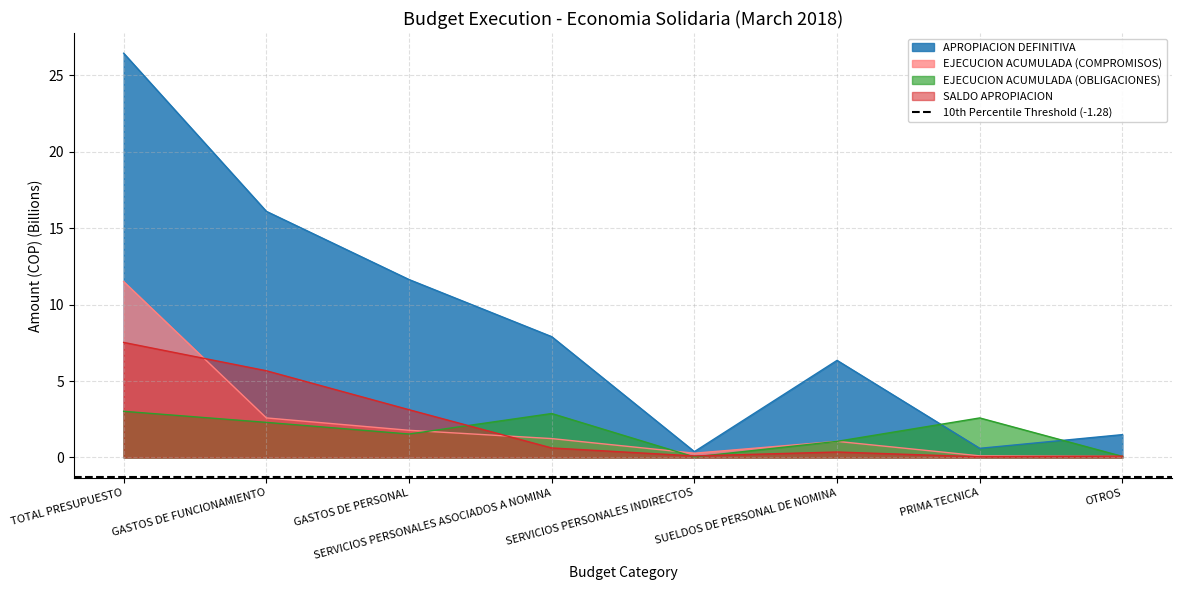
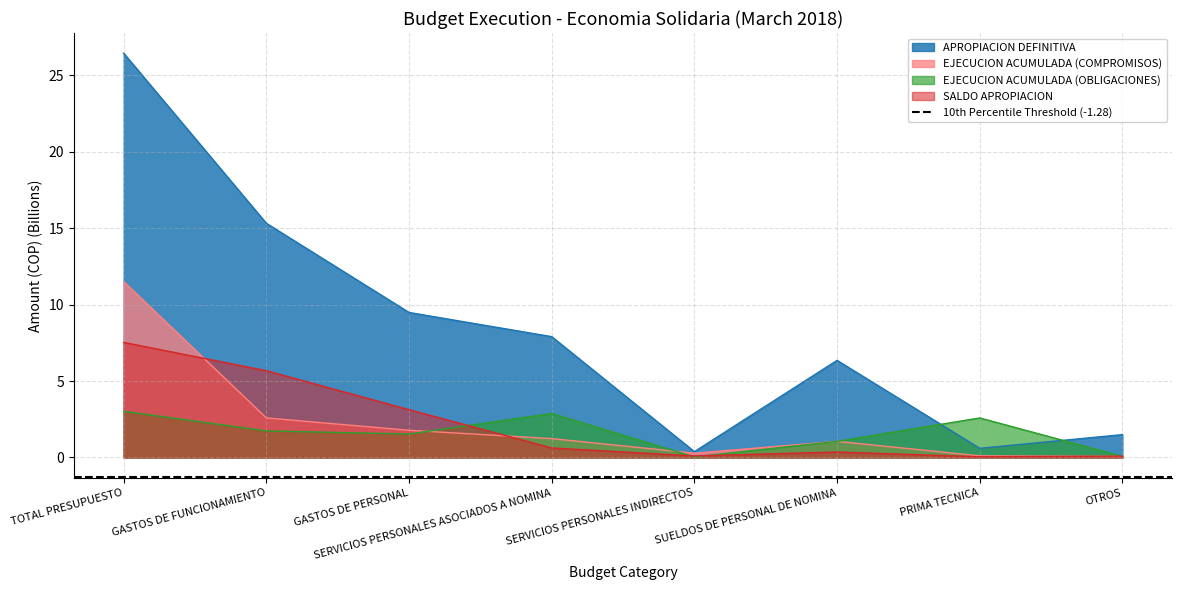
APROPIACION DEFINITIVA, GASTOS DE FUNCIONAMIENTO: 16.1 -> 15.3
EJECUCION ACUMULADA (OBLIGACIONES), GASTOS DE FUNCIONAMIENTO: 2.3 -> 1.7
APROPIACION DEFINITIVA, GASTOS DE PERSONAL: 11.6 -> 9.5
